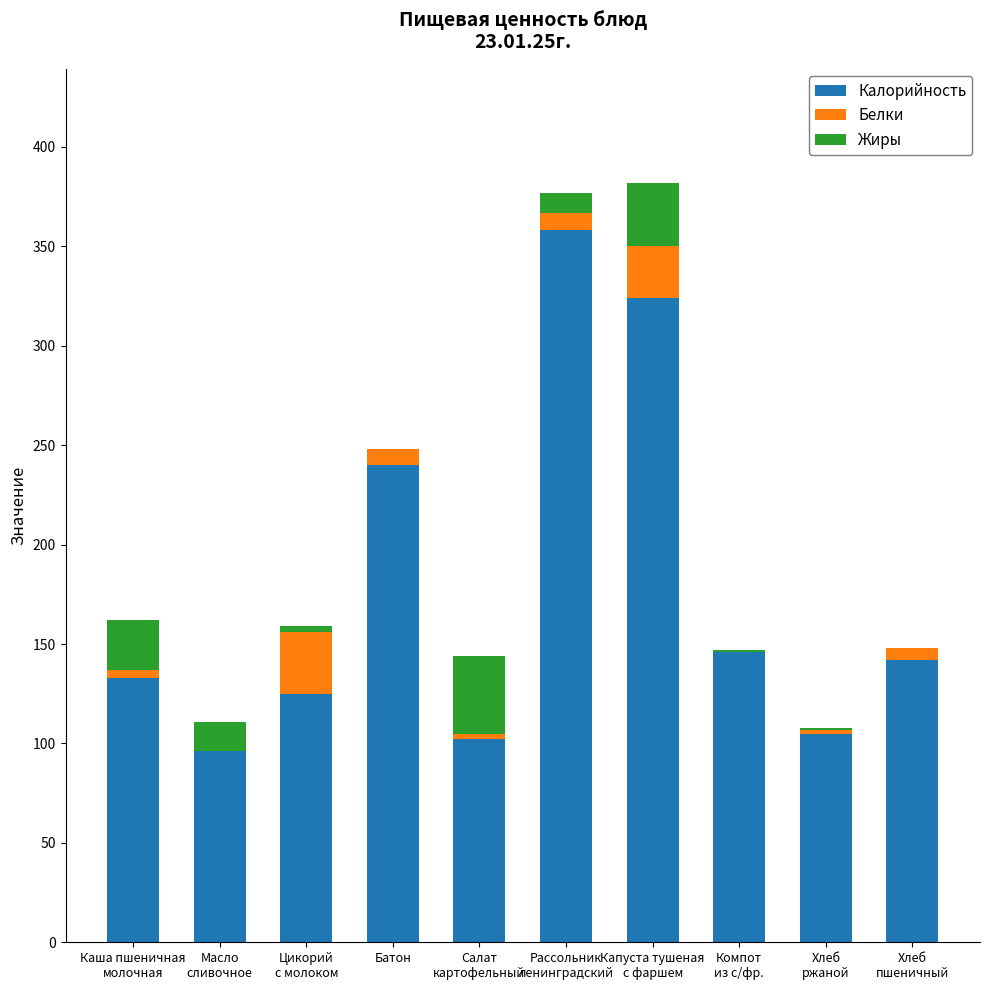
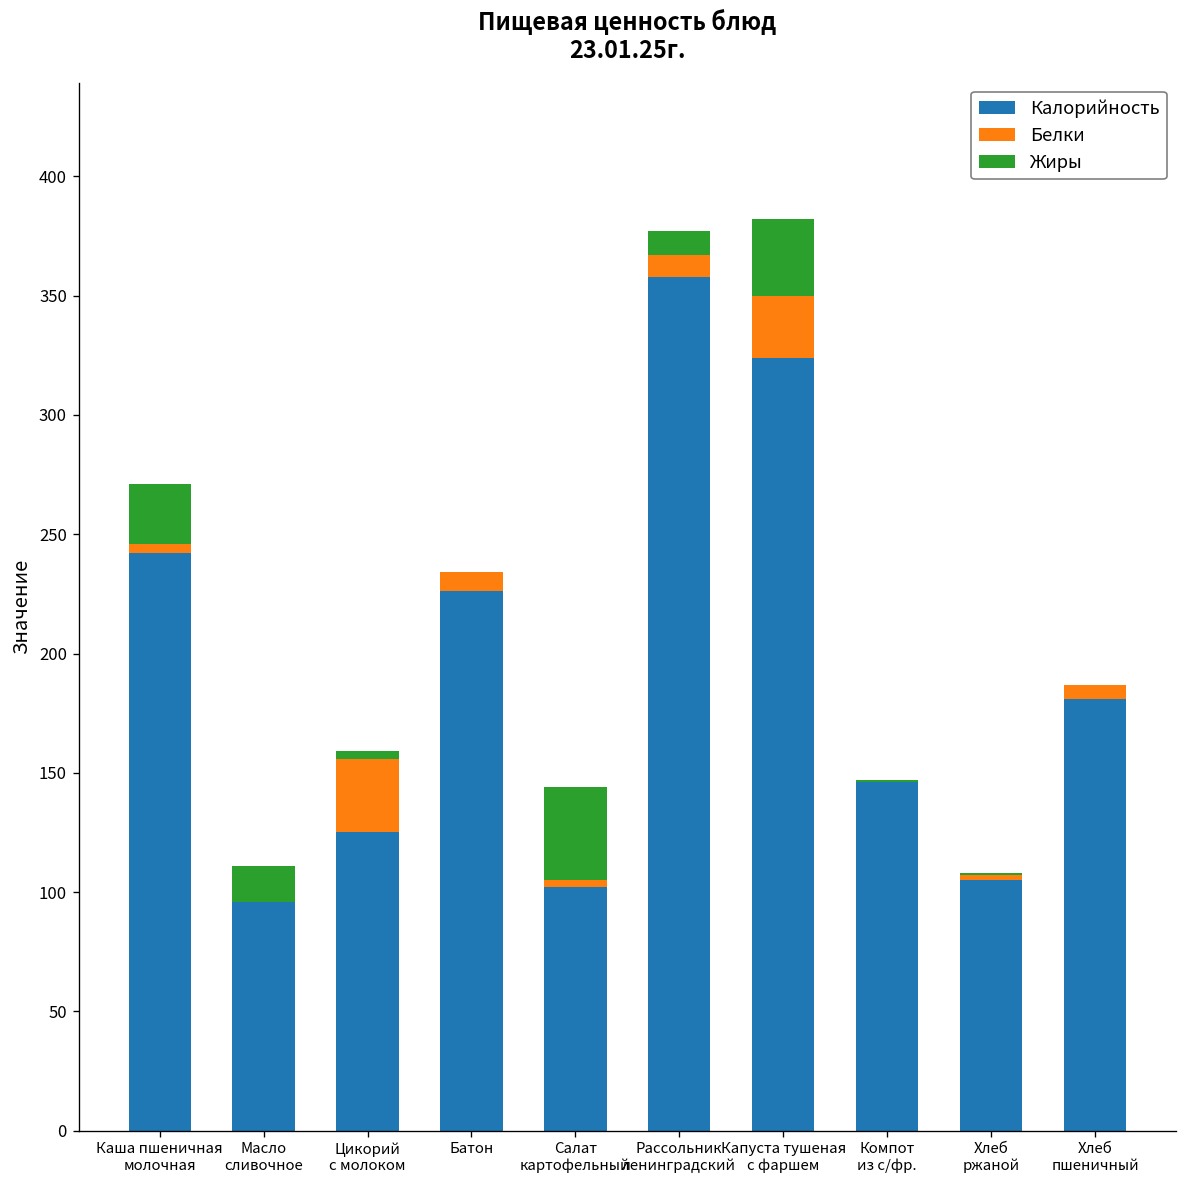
Калорийность, Каша пшеничная молочная: 133 -> 242
Калорийность, Батон: 240 -> 226
Калорийность, Хлеб пшеничный: 142 -> 181
